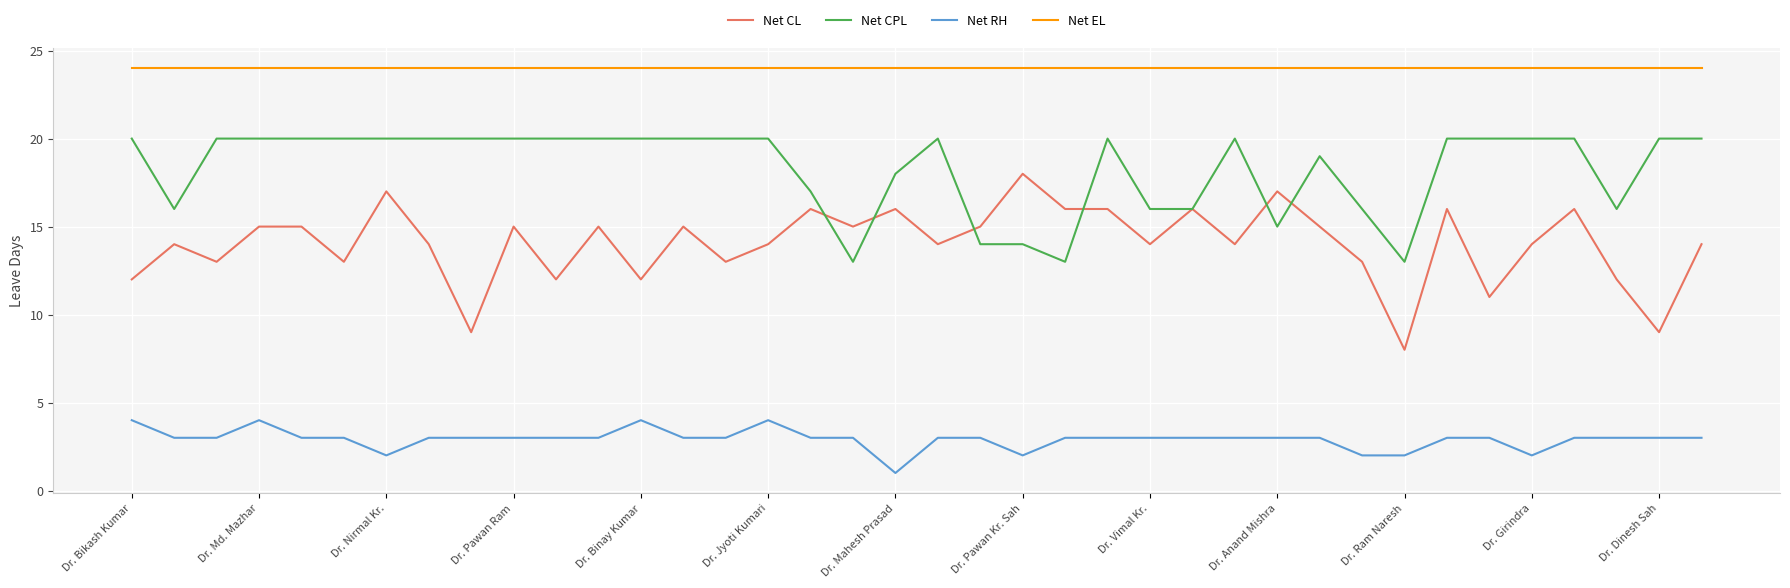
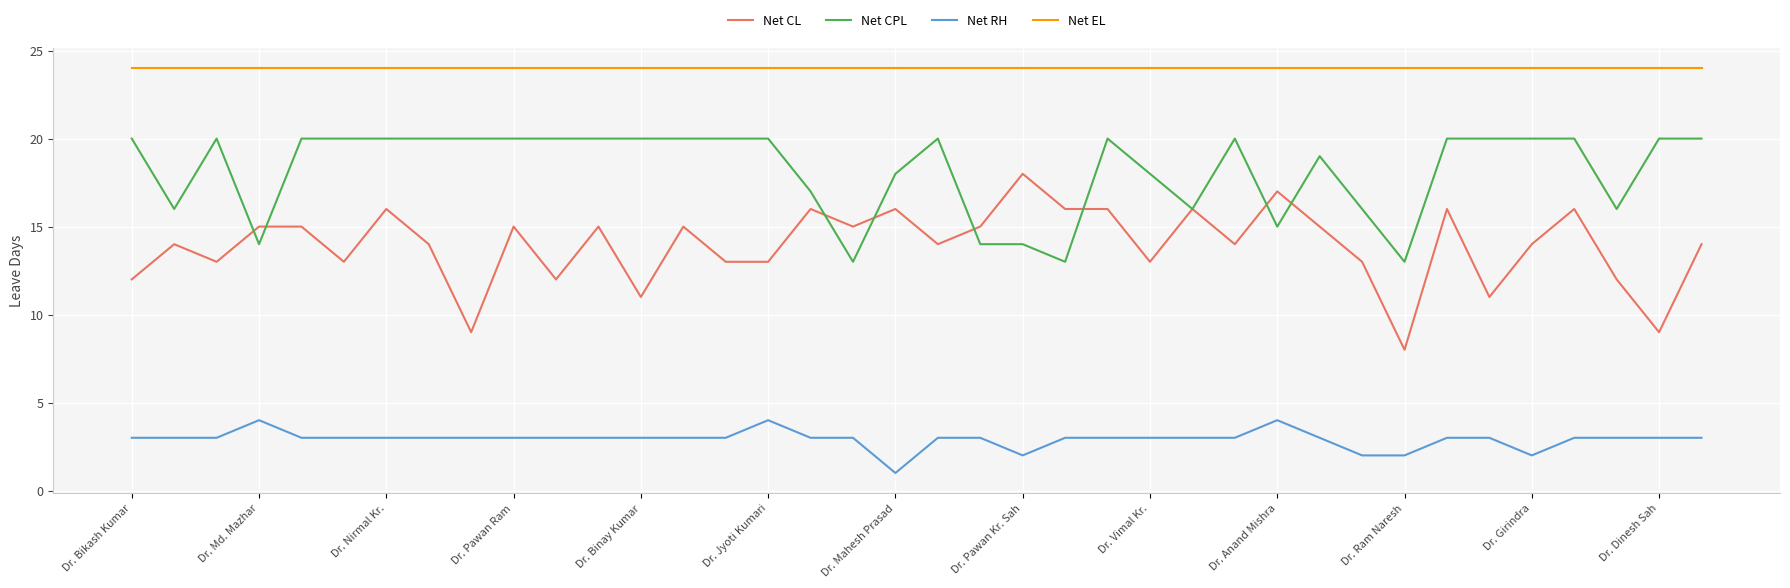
Net RH, Dr. Bikash Kumar: 4 -> 3
Net CPL, Dr. Md. Mazhar: 20 -> 14
Net CL, Dr. Nirmal Kr.: 17 -> 16
Net RH, Dr. Nirmal Kr.: 2 -> 3
Net CL, Dr. Binay Kumar: 12 -> 11
Net RH, Dr. Binay Kumar: 4 -> 3
Net CL, Dr. Jyoti Kumari: 14 -> 13
Net CL, Dr. Vimal Kr.: 14 -> 13
Net CPL, Dr. Vimal Kr.: 16 -> 18
Net RH, Dr. Anand Mishra: 3 -> 4
